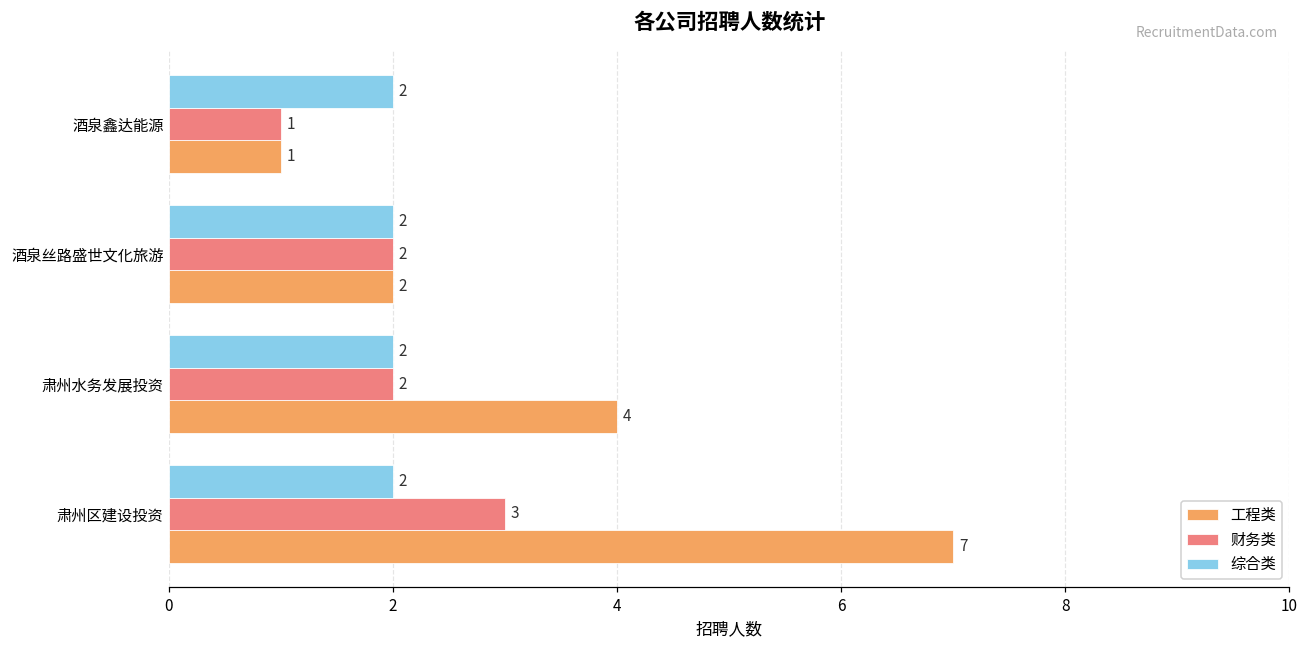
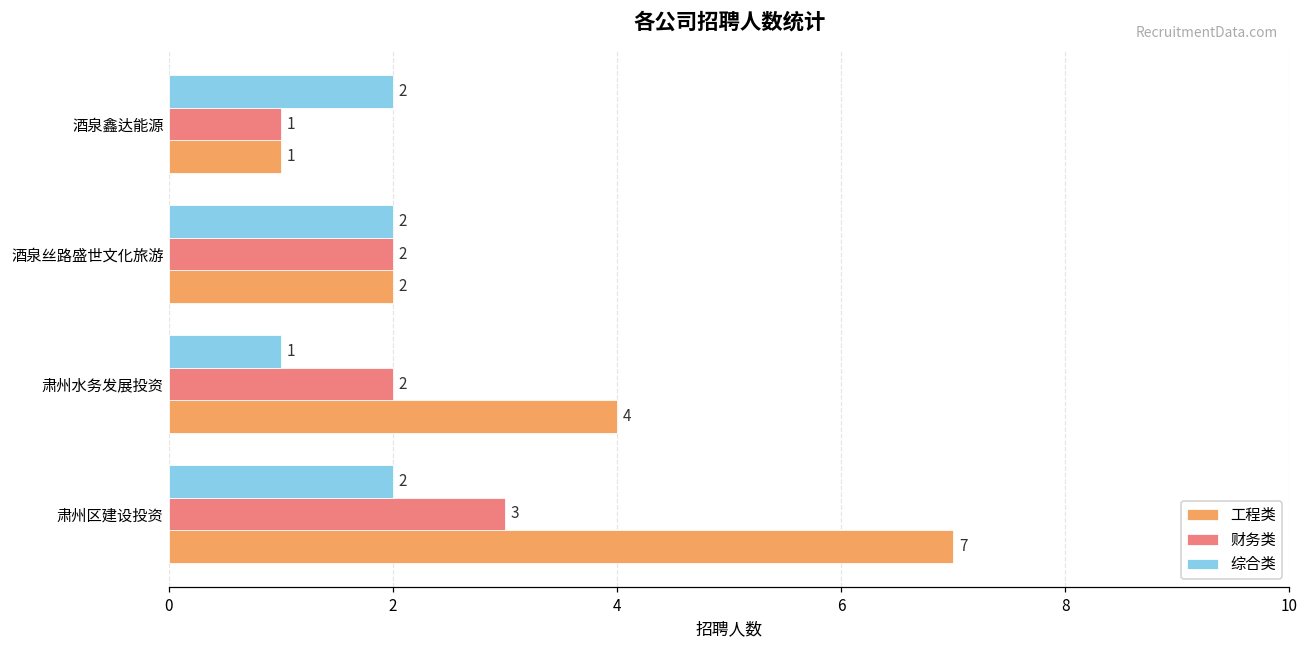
综合类, 肃州水务发展投资: 2 -> 1
